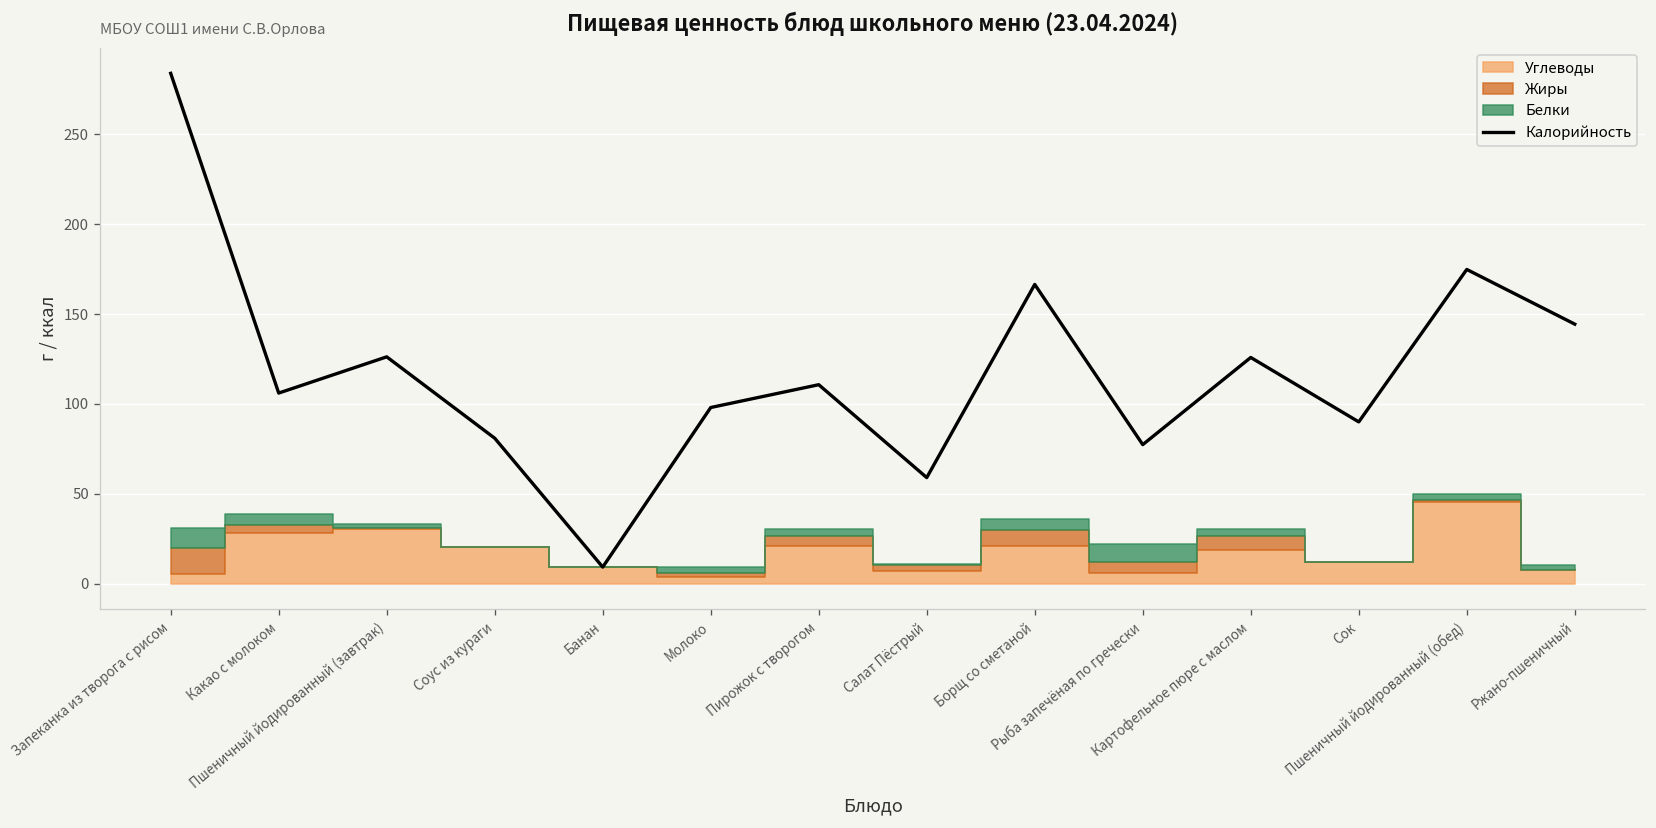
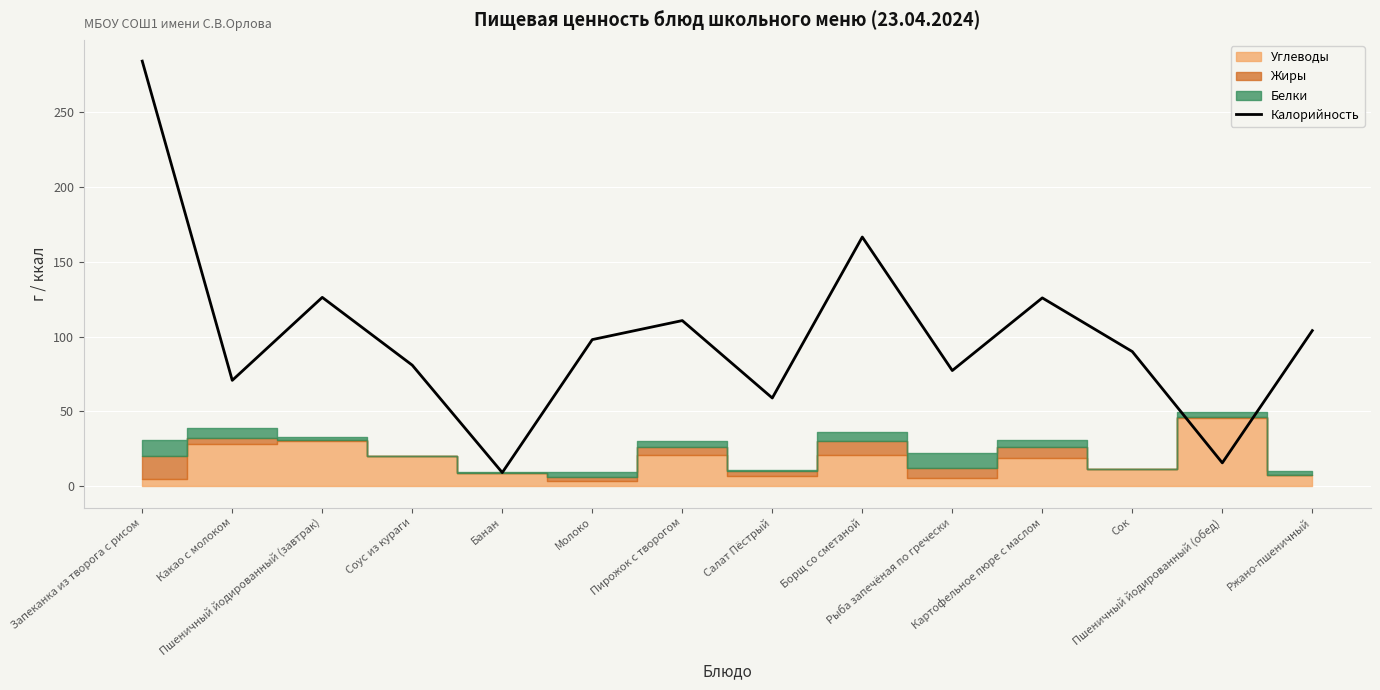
Калорийность, Какао с молоком: 106 -> 71
Калорийность, Пшеничный йодированный (обед): 175 -> 16
Калорийность, Ржано-пшеничный: 144 -> 104
